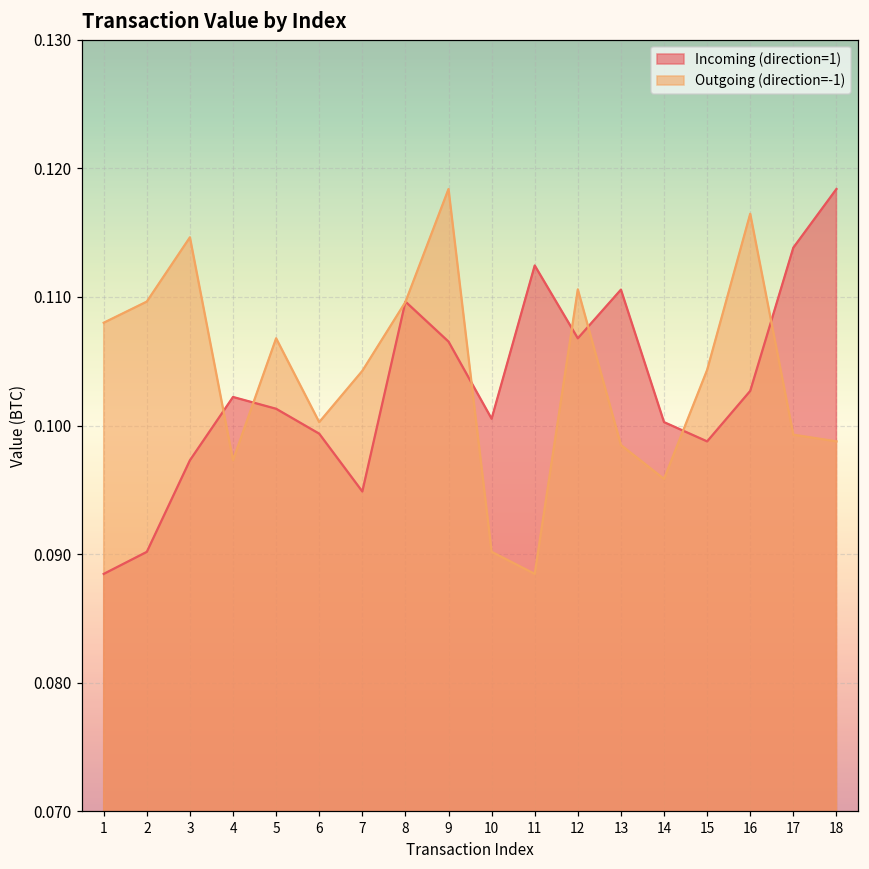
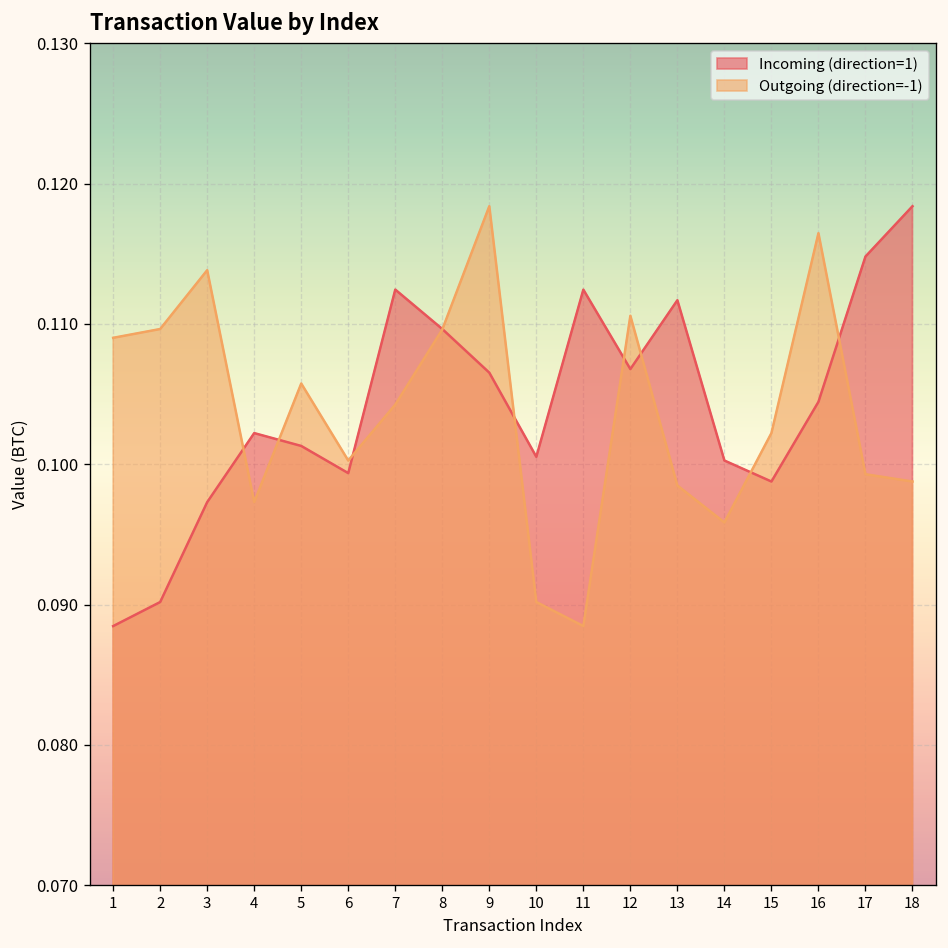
Outgoing (direction=-1), 1: 0.1080 -> 0.1090
Outgoing (direction=-1), 3: 0.1146 -> 0.1138
Outgoing (direction=-1), 5: 0.1068 -> 0.1058
Incoming (direction=1), 7: 0.0949 -> 0.1125
Incoming (direction=1), 13: 0.1106 -> 0.1117
Outgoing (direction=-1), 15: 0.1043 -> 0.1022
Incoming (direction=1), 16: 0.1027 -> 0.1045
Incoming (direction=1), 17: 0.1138 -> 0.1148
